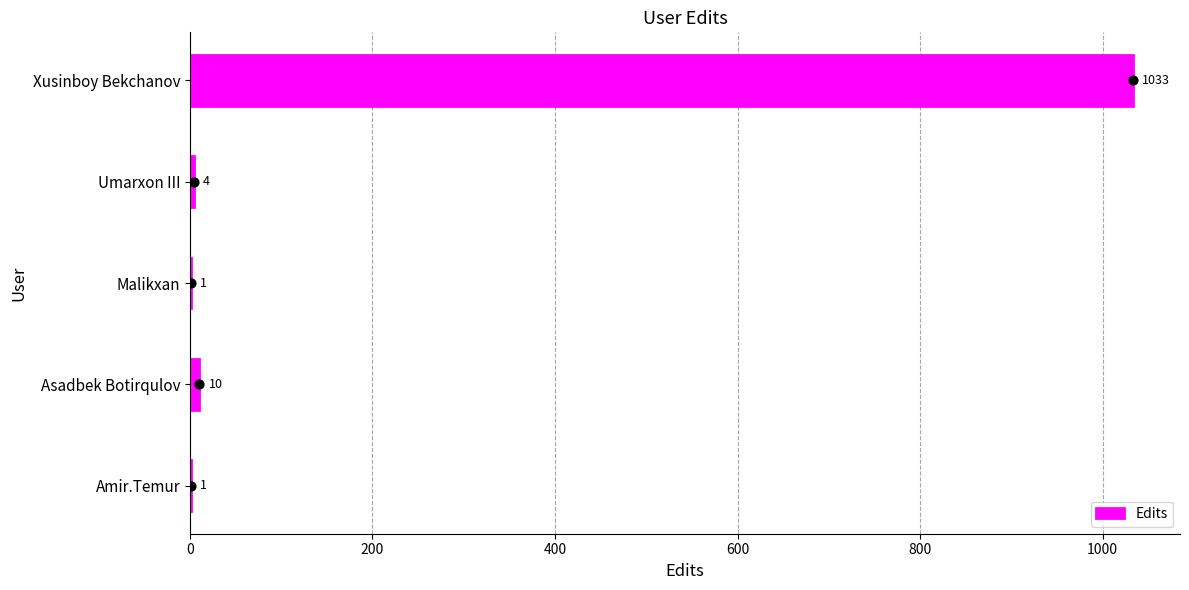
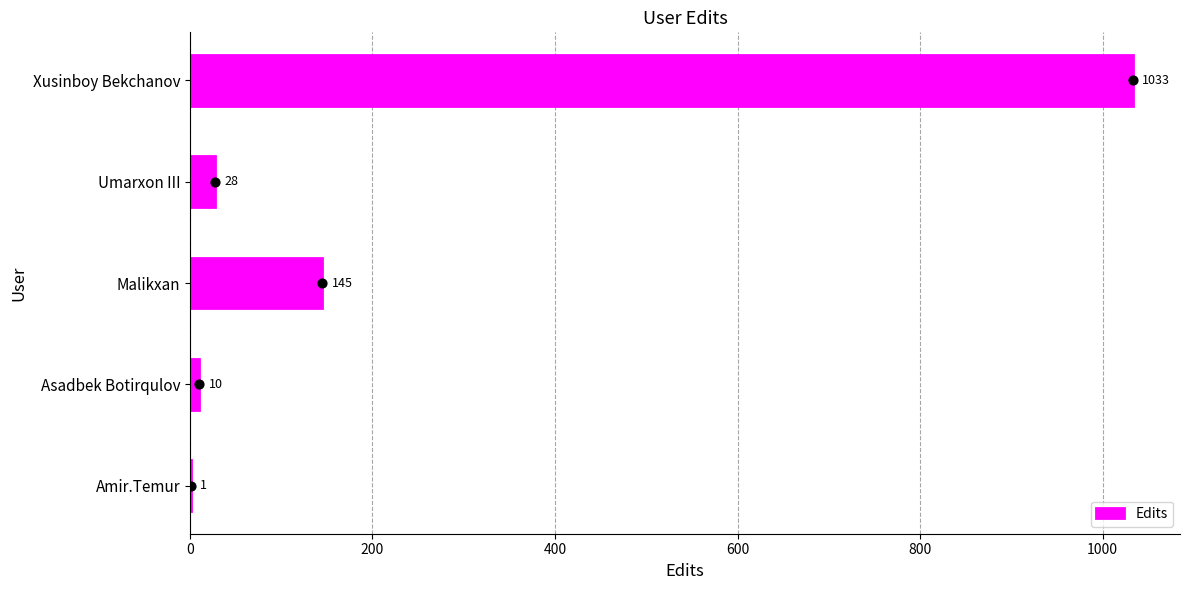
Umarxon III: 4 -> 28
Malikxan: 1 -> 145
